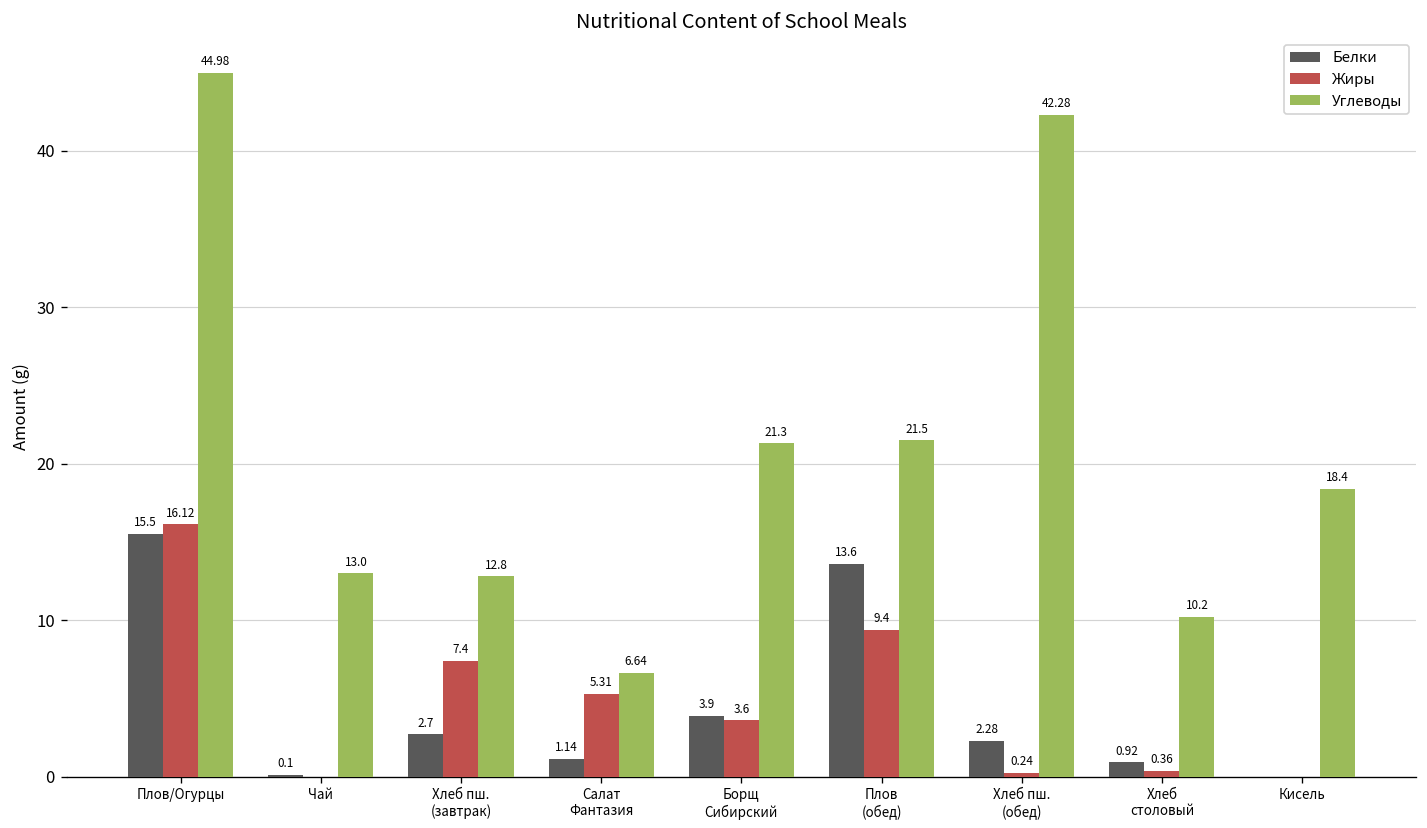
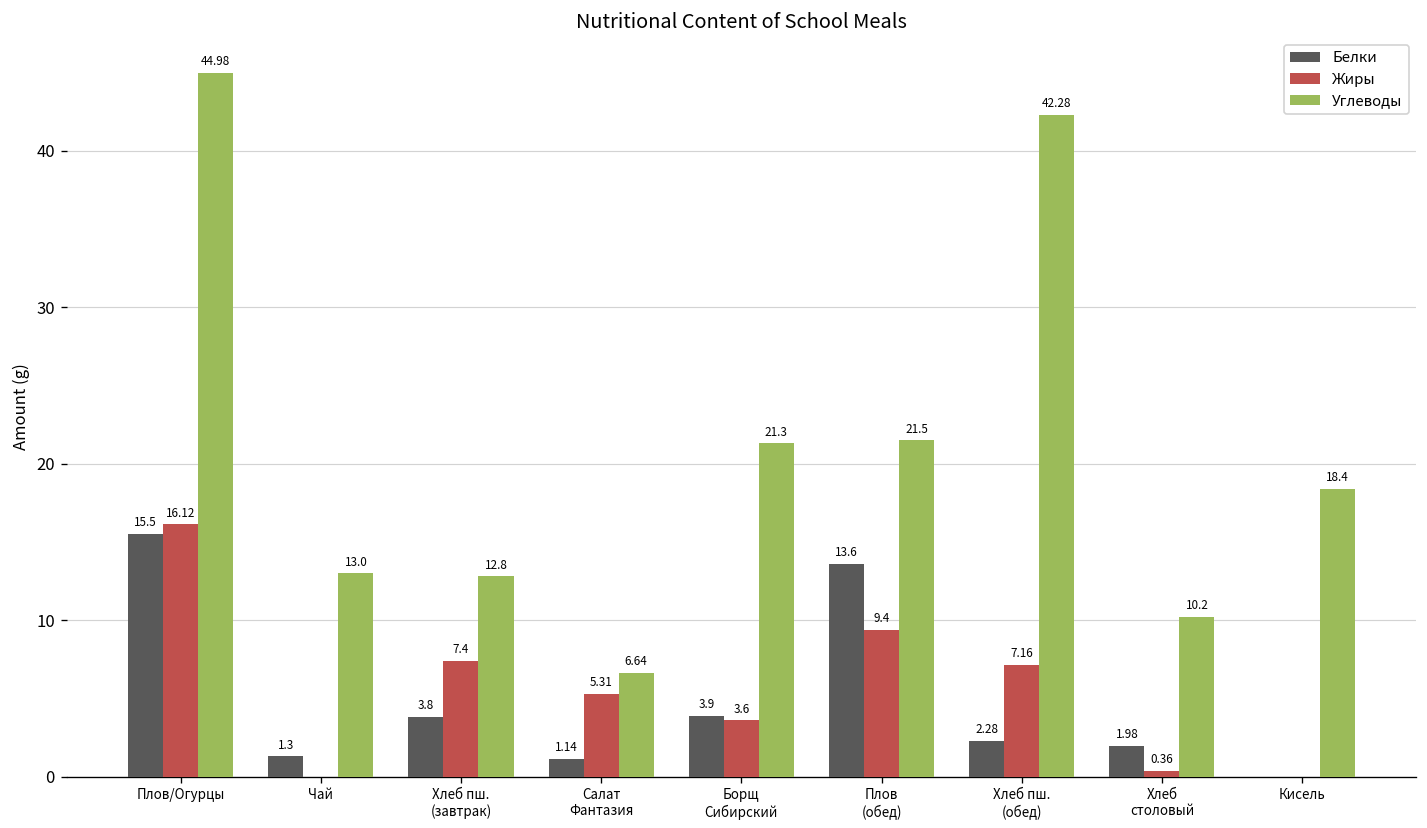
Белки, Чай: 0.1 -> 1.3
Белки, Хлеб пш. (завтрак): 2.7 -> 3.8
Жиры, Хлеб пш. (обед): 0.24 -> 7.16
Белки, Хлеб столовый: 0.92 -> 1.98
